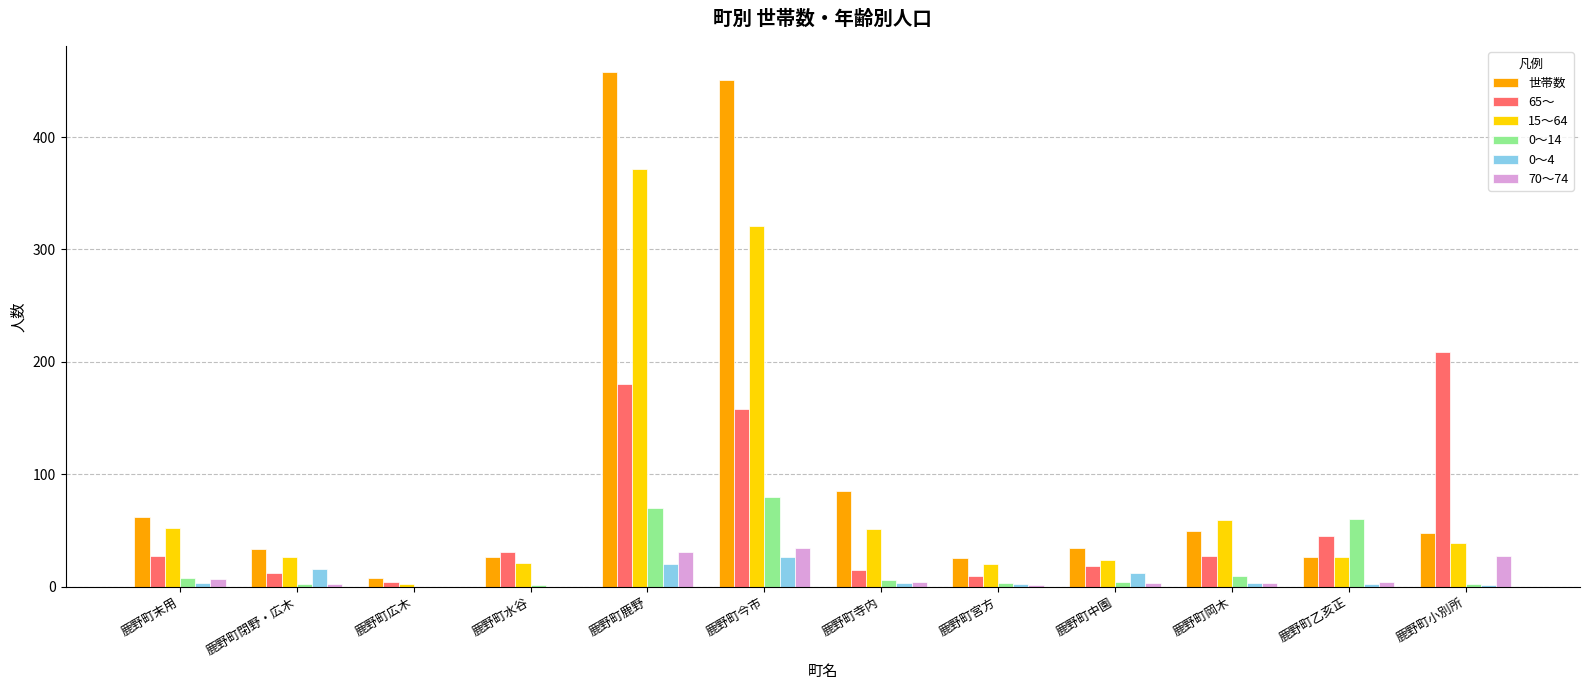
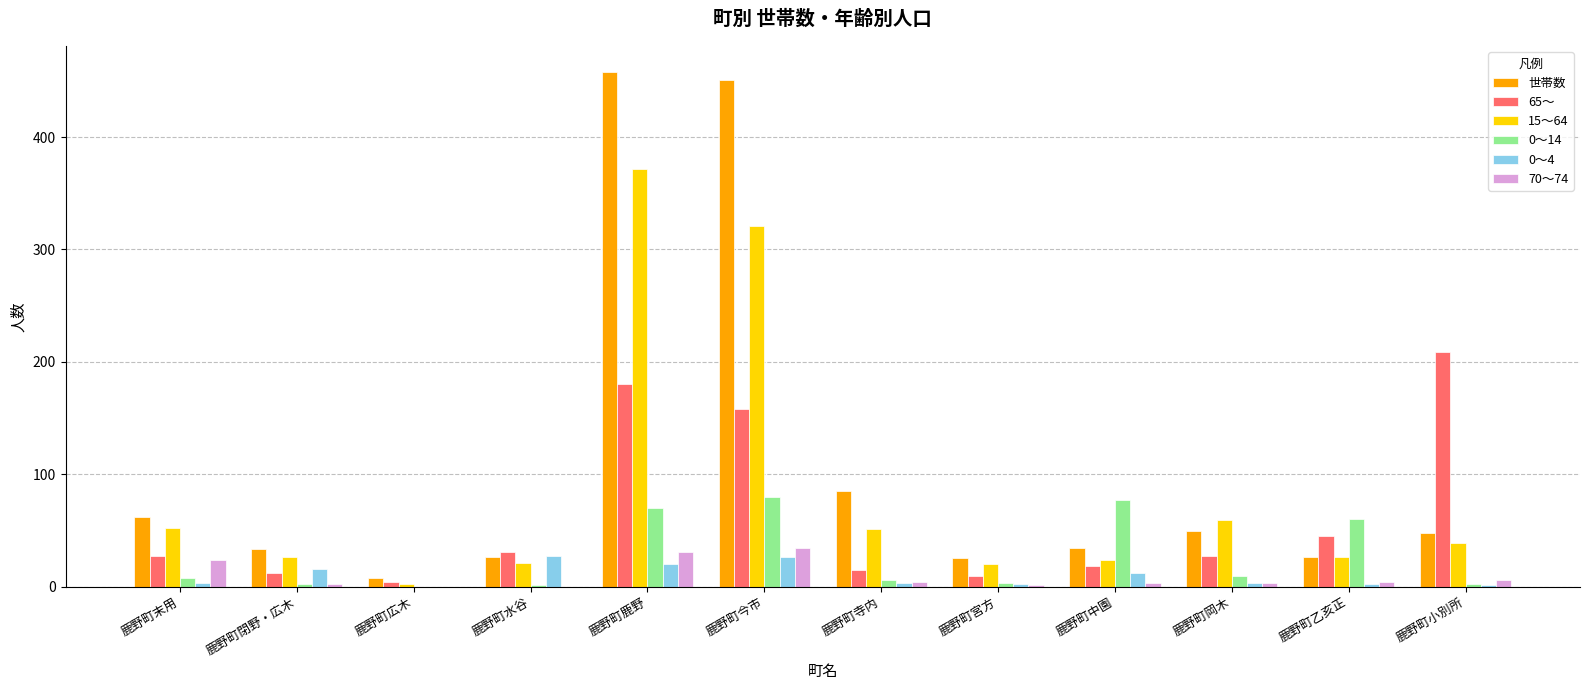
70～74, 鹿野町末用: 7 -> 24
0～4, 鹿野町水谷: 0 -> 27
0～14, 鹿野町中園: 4 -> 77
70～74, 鹿野町小別所: 27 -> 6
